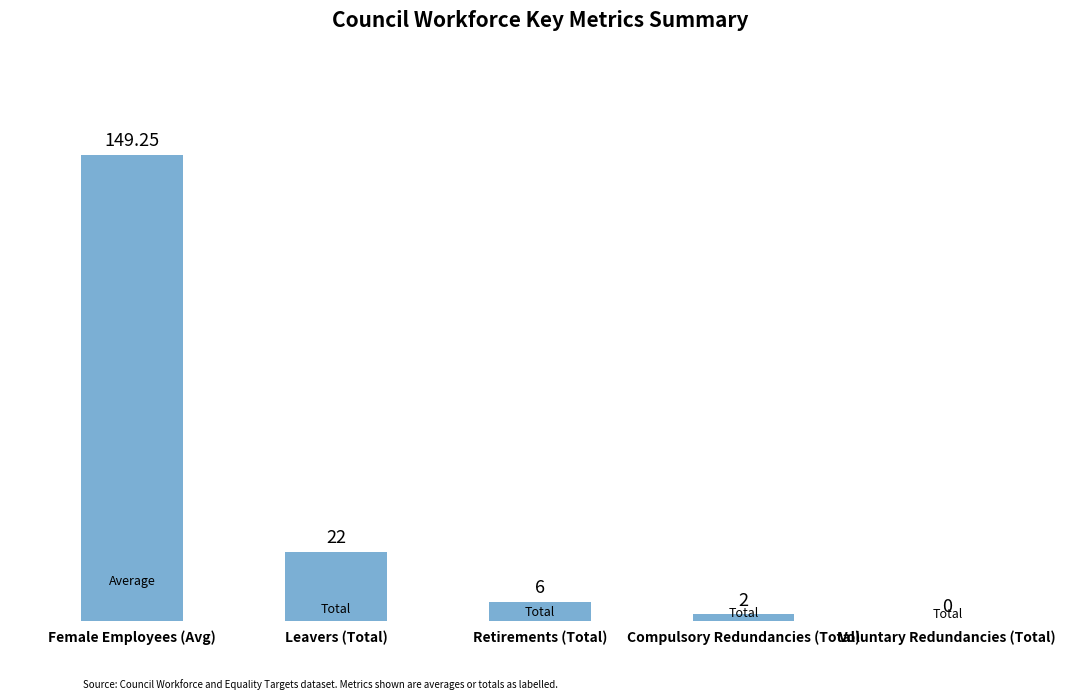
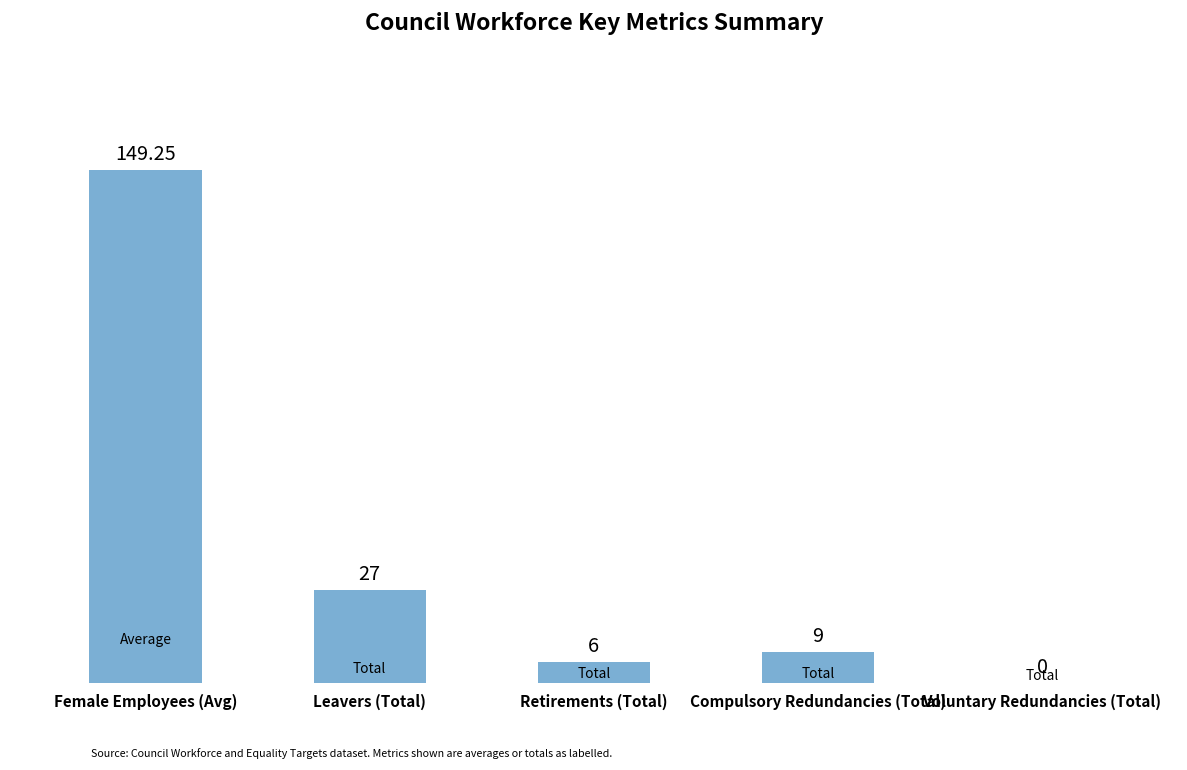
Leavers (Total): 22 -> 27
Compulsory Redundancies (Total): 2 -> 9
